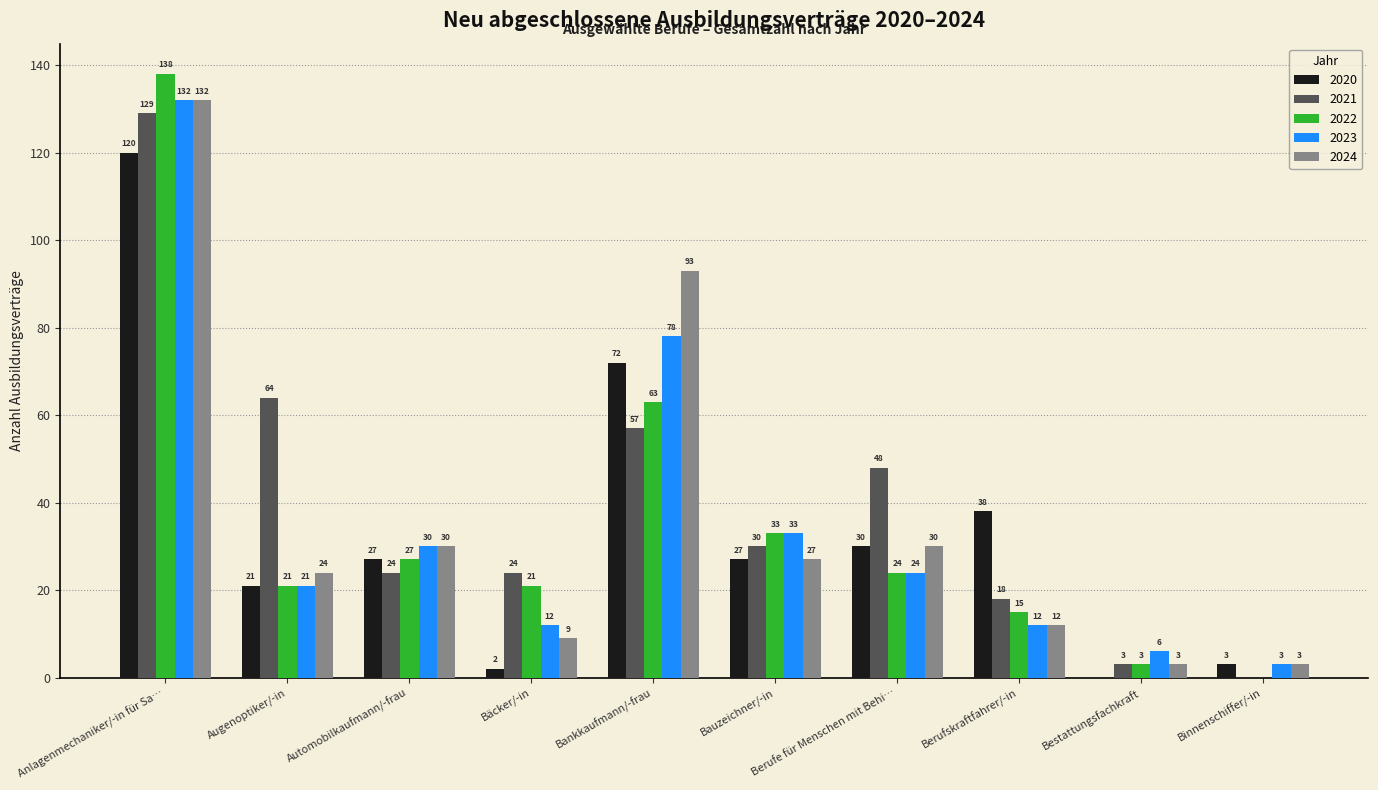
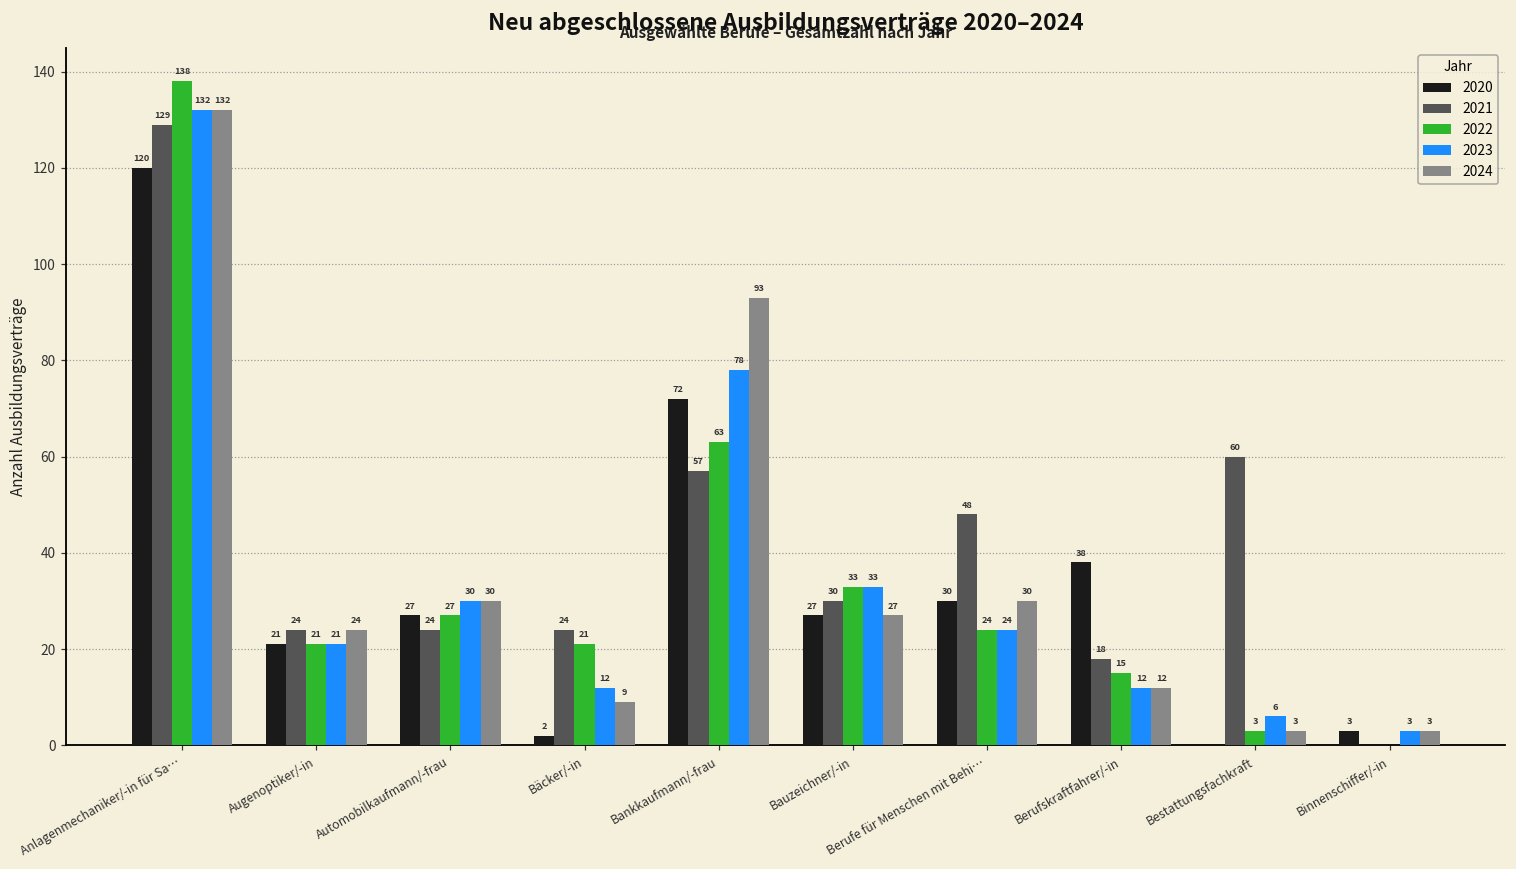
2021, Augenoptiker/-in: 64 -> 24
2021, Bestattungsfachkraft: 3 -> 60
